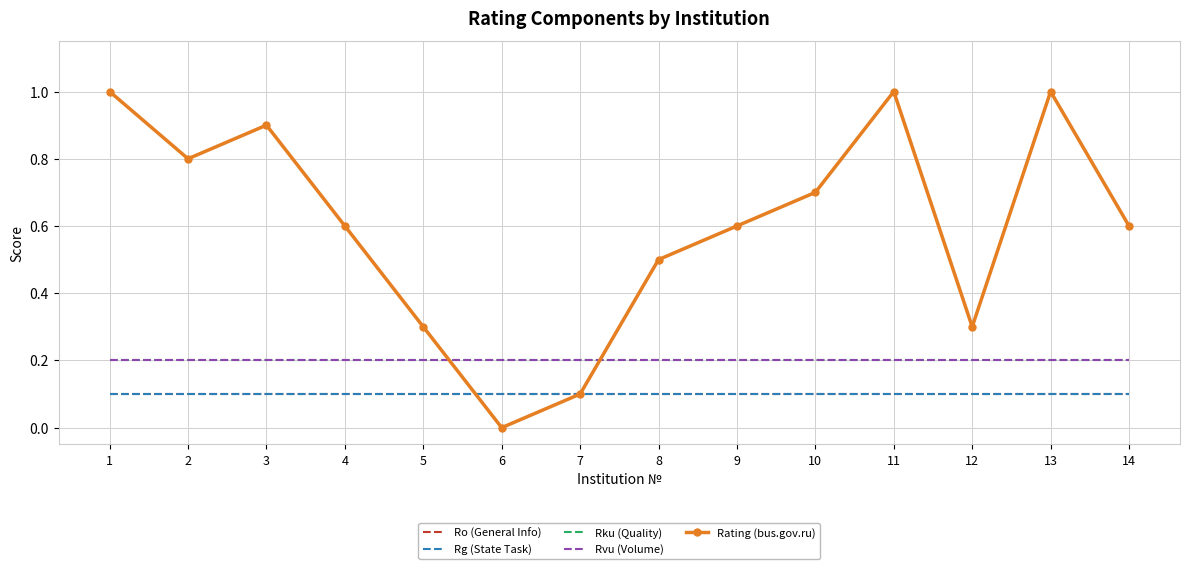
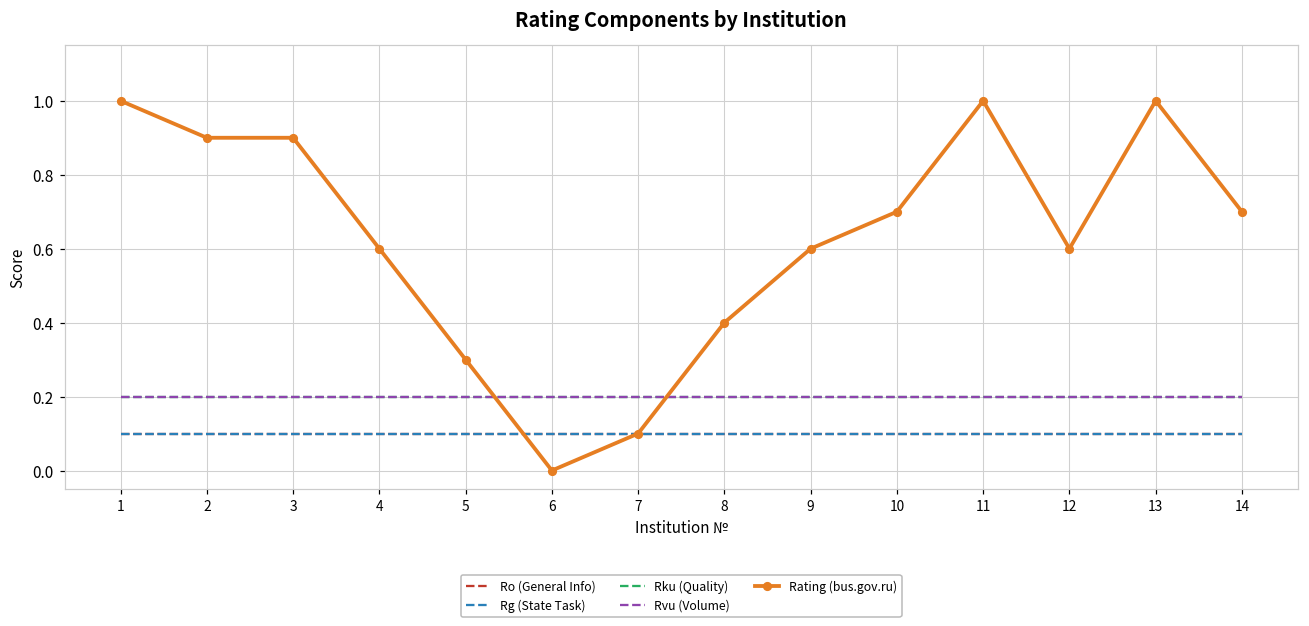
Rating (bus.gov.ru), 2: 0.8 -> 0.9
Rating (bus.gov.ru), 8: 0.5 -> 0.4
Rating (bus.gov.ru), 12: 0.3 -> 0.6
Rating (bus.gov.ru), 14: 0.6 -> 0.7
